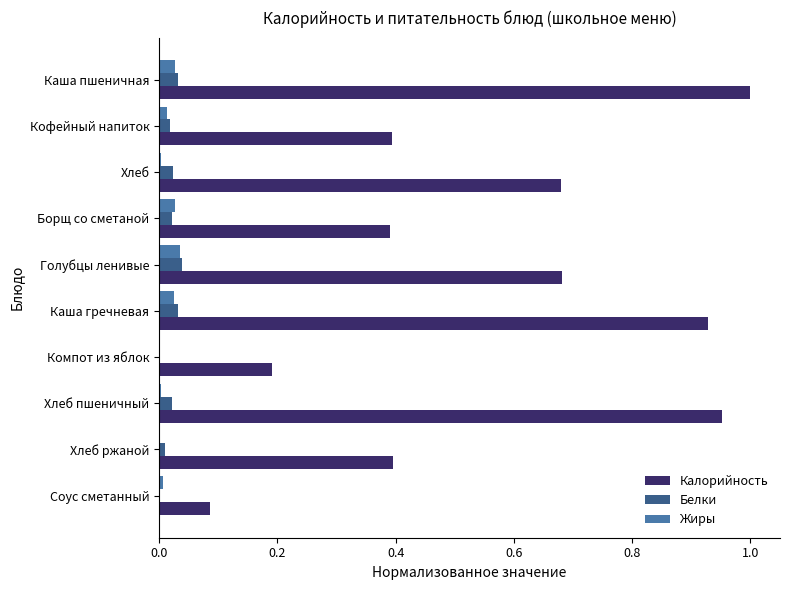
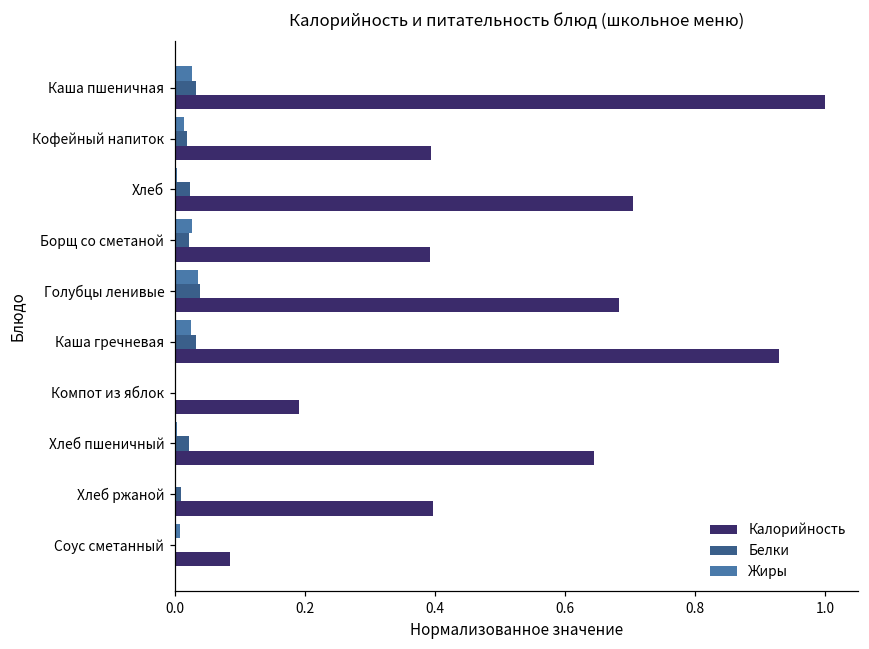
Калорийность, Хлеб: 0.68 -> 0.70
Калорийность, Хлеб пшеничный: 0.95 -> 0.64
